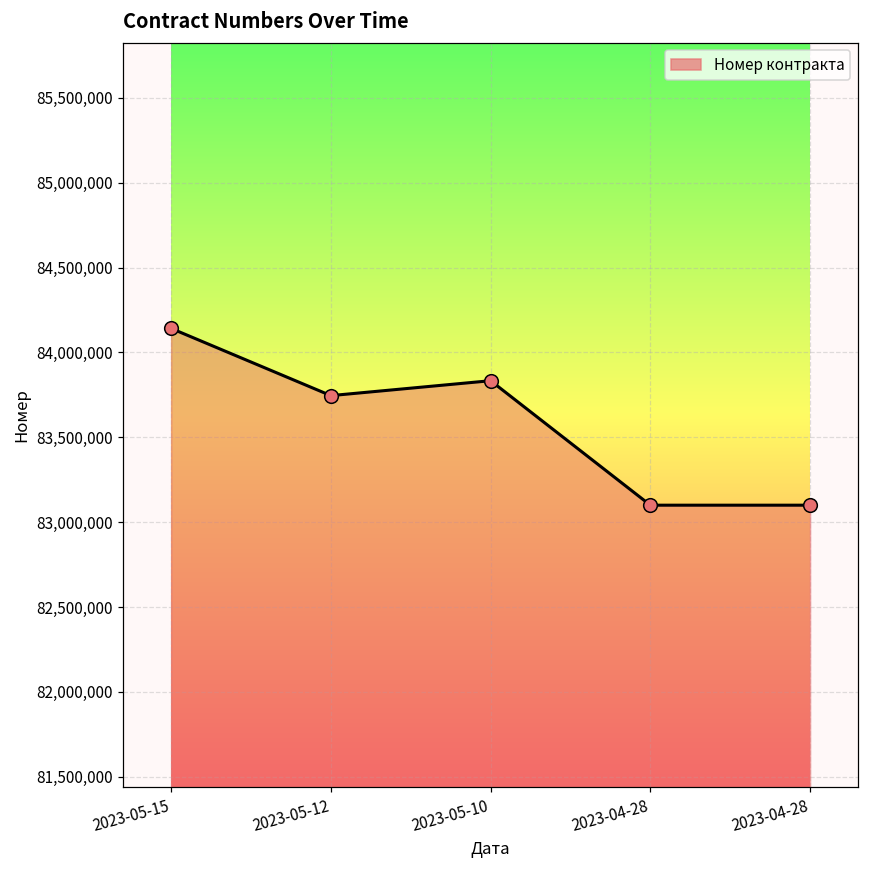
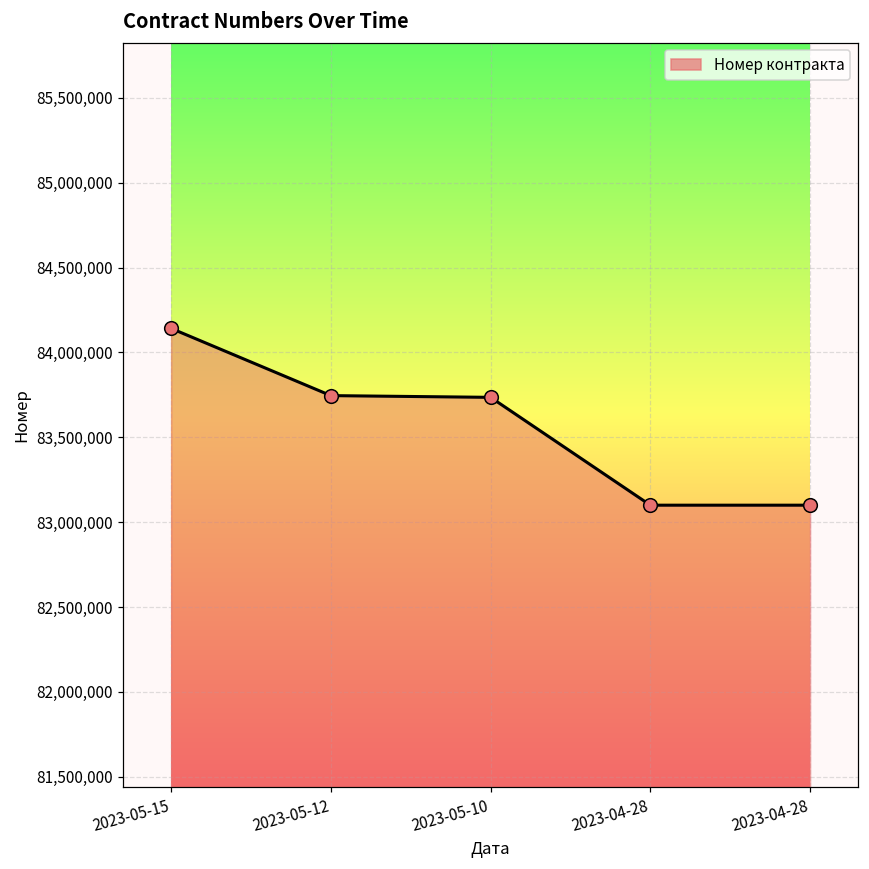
2023-05-10: 83,830,000 -> 83,740,000
